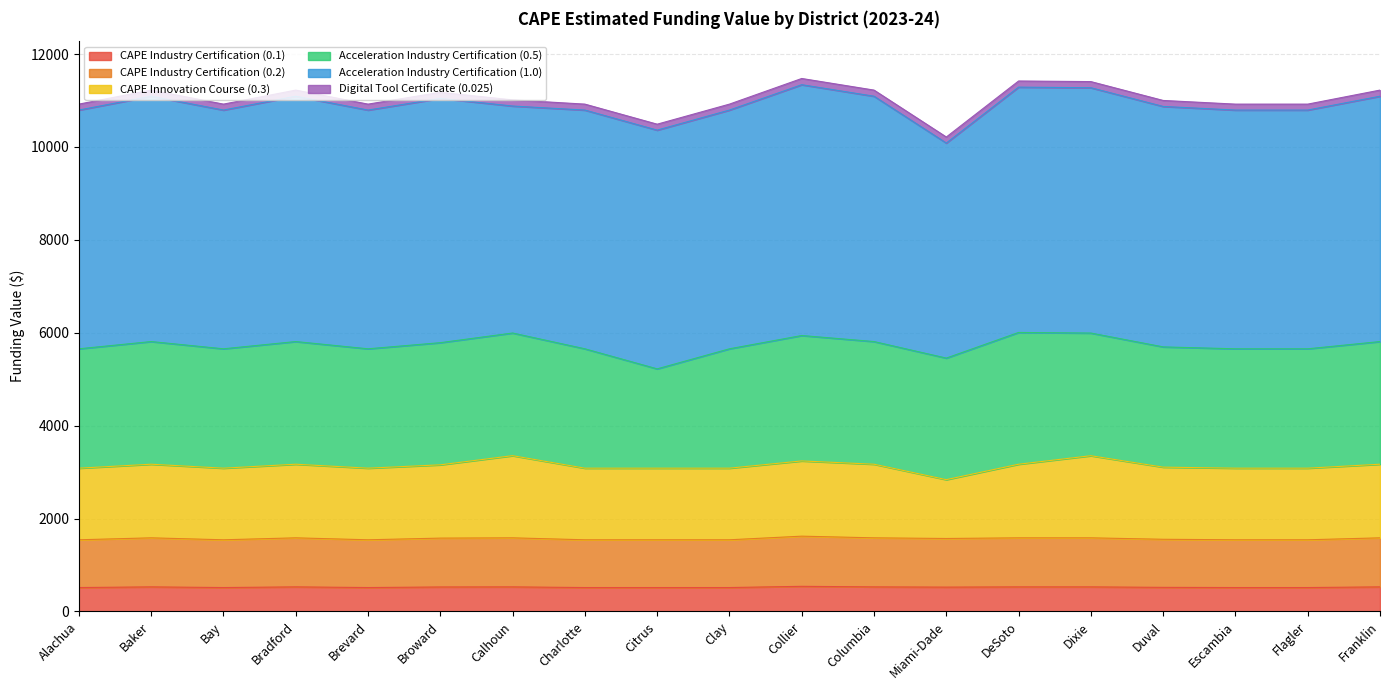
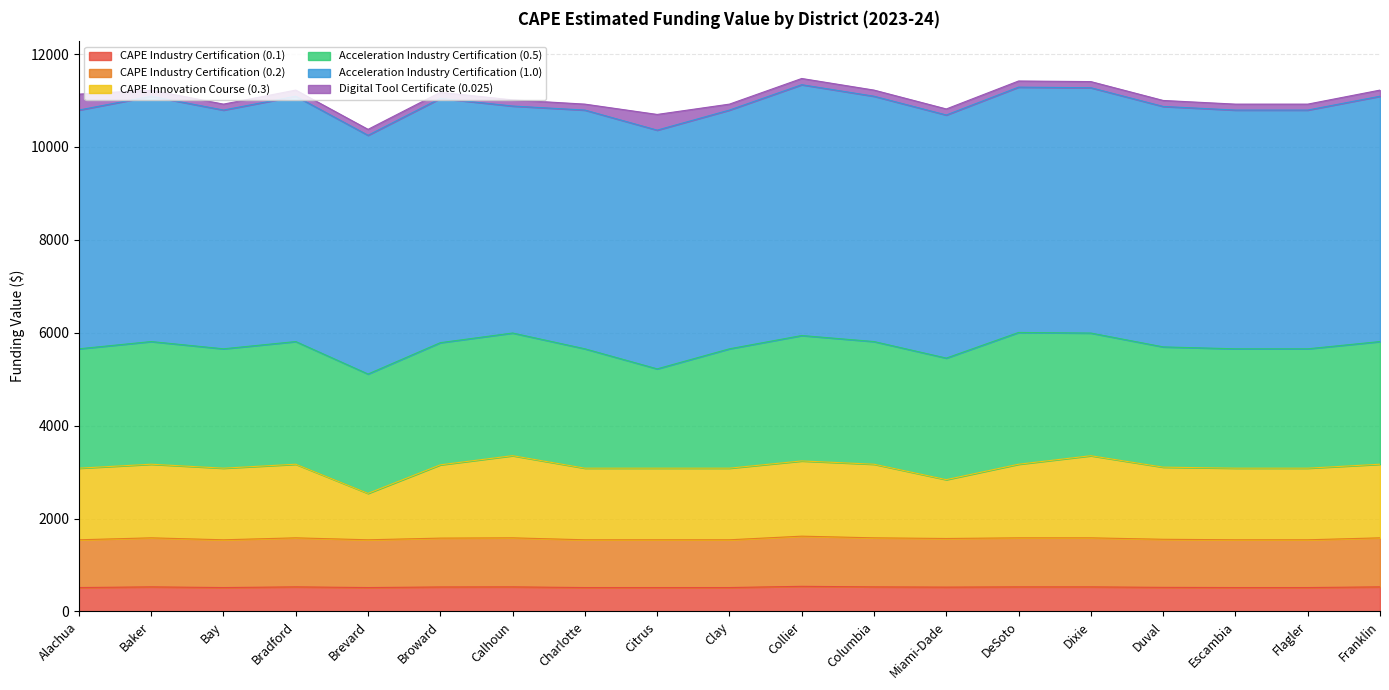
Digital Tool Certificate (0.025), Alachua: 100 -> 300
CAPE Innovation Course (0.3), Brevard: 1500 -> 1000
Digital Tool Certificate (0.025), Citrus: 100 -> 300
Acceleration Industry Certification (1.0), Miami-Dade: 4600 -> 5200
